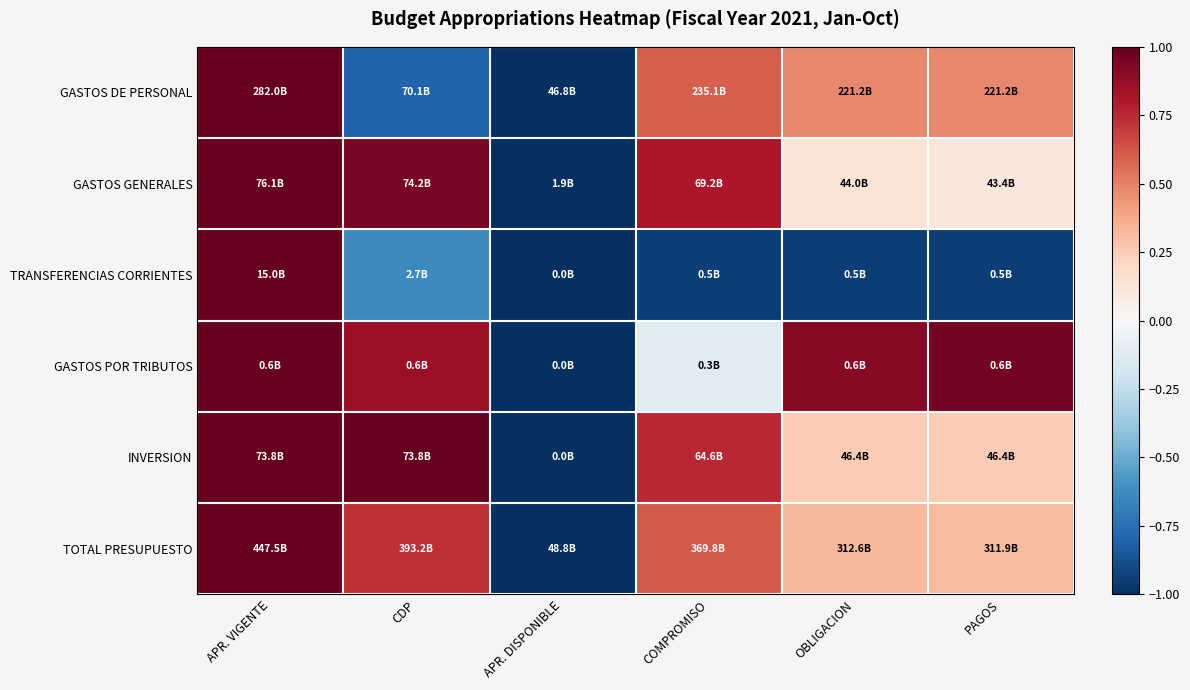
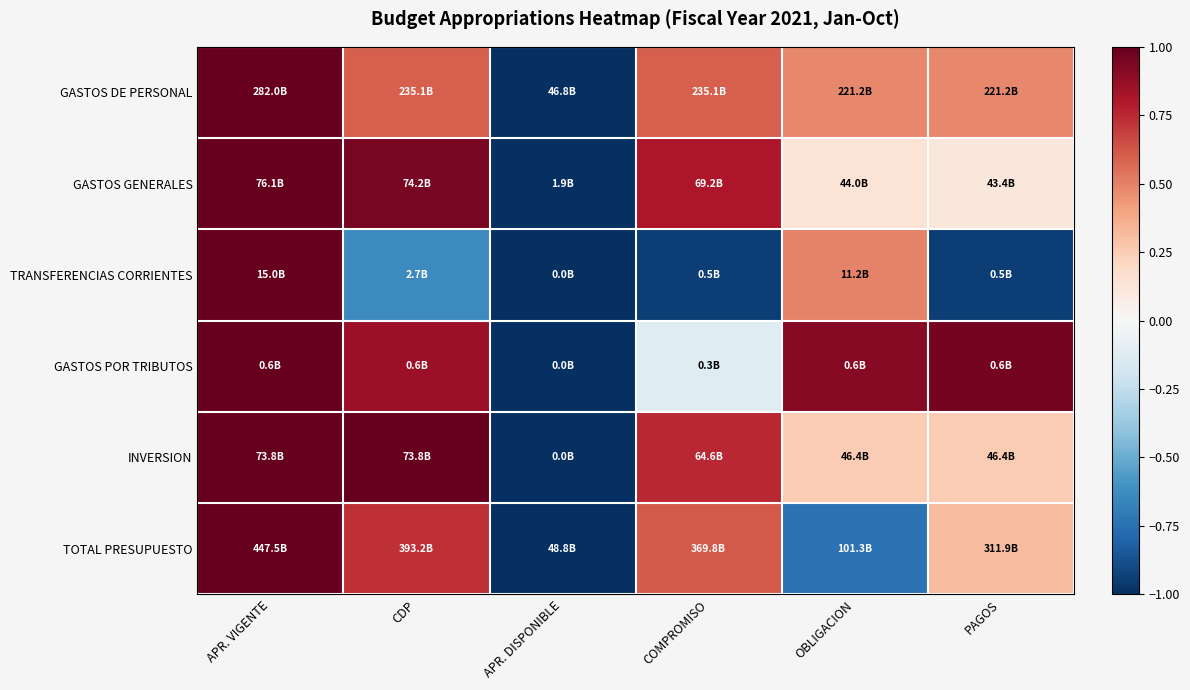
GASTOS DE PERSONAL, CDP: 70.1B -> 235.1B
TRANSFERENCIAS CORRIENTES, OBLIGACION: 0.5B -> 11.2B
TOTAL PRESUPUESTO, OBLIGACION: 312.6B -> 101.3B
